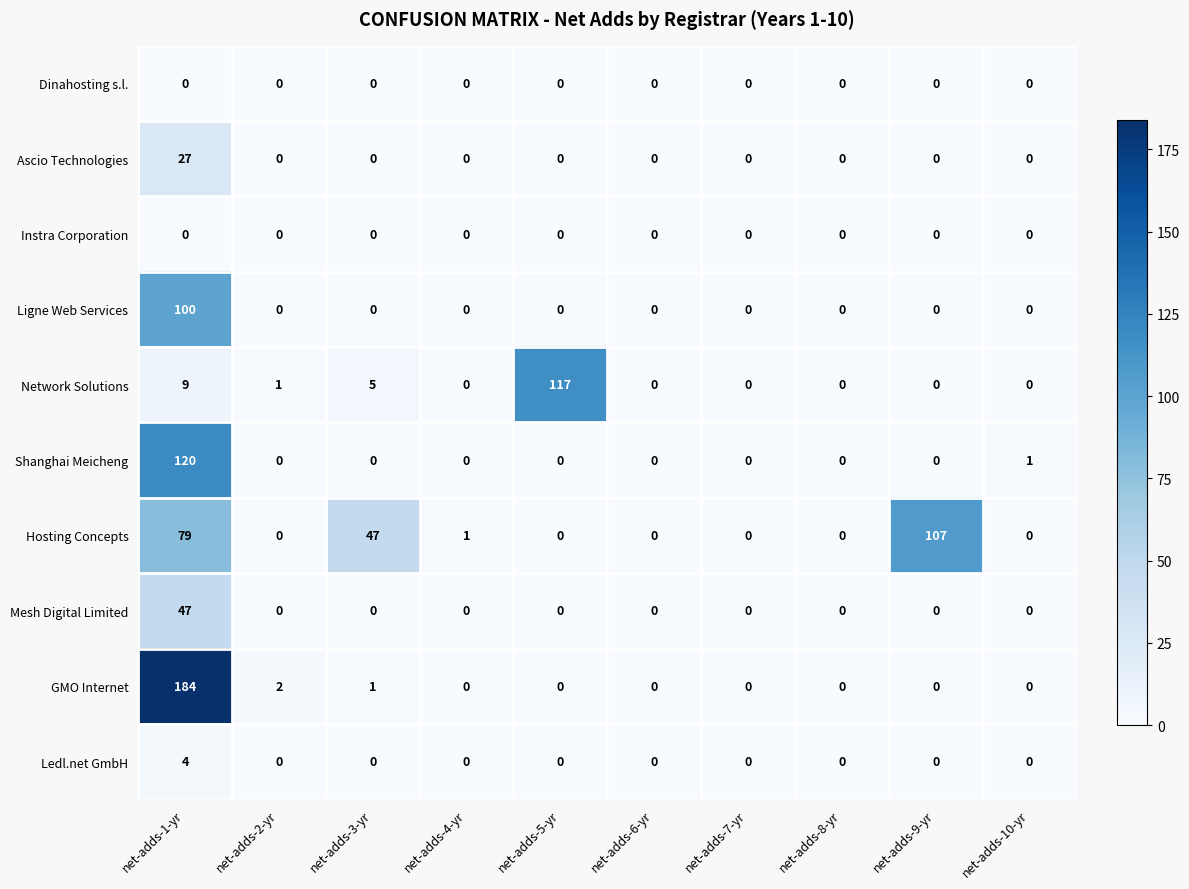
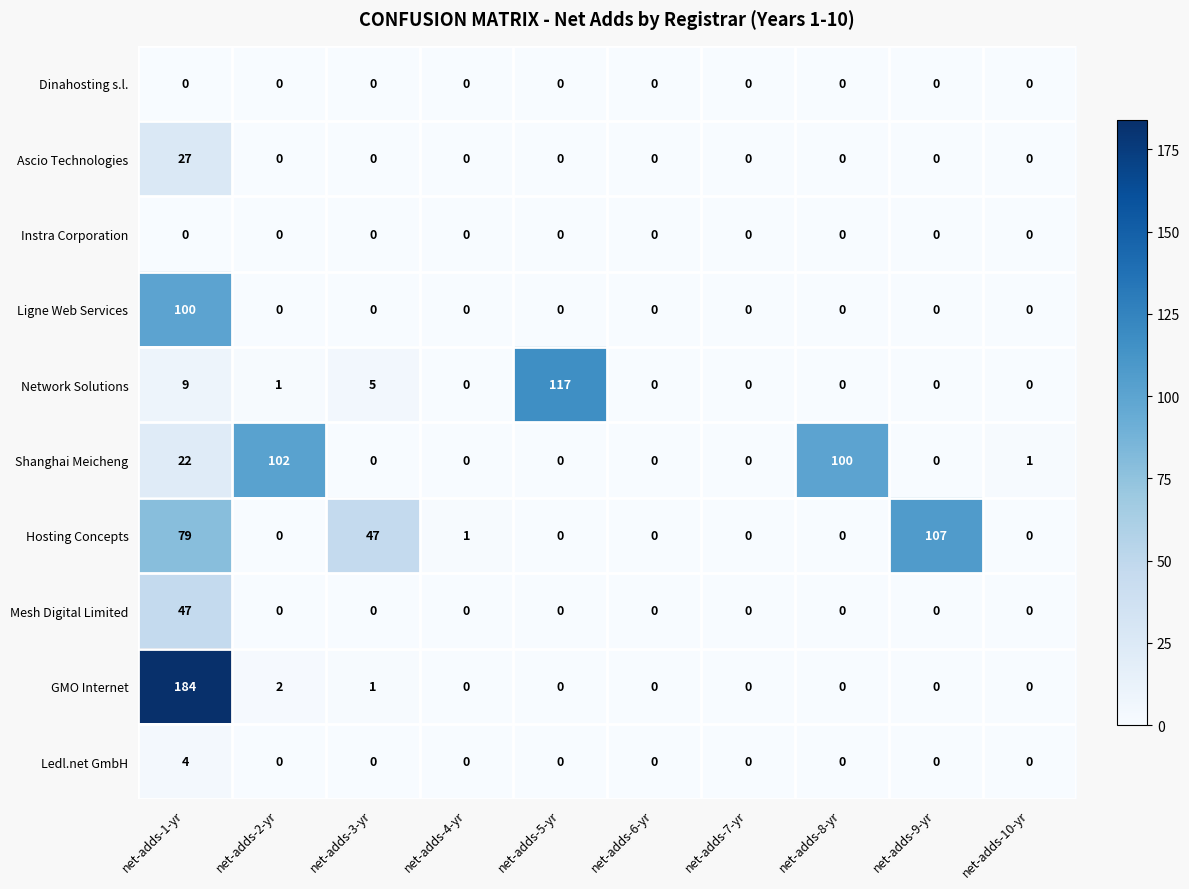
Shanghai Meicheng, net-adds-1-yr: 120 -> 22
Shanghai Meicheng, net-adds-2-yr: 0 -> 102
Shanghai Meicheng, net-adds-8-yr: 0 -> 100
